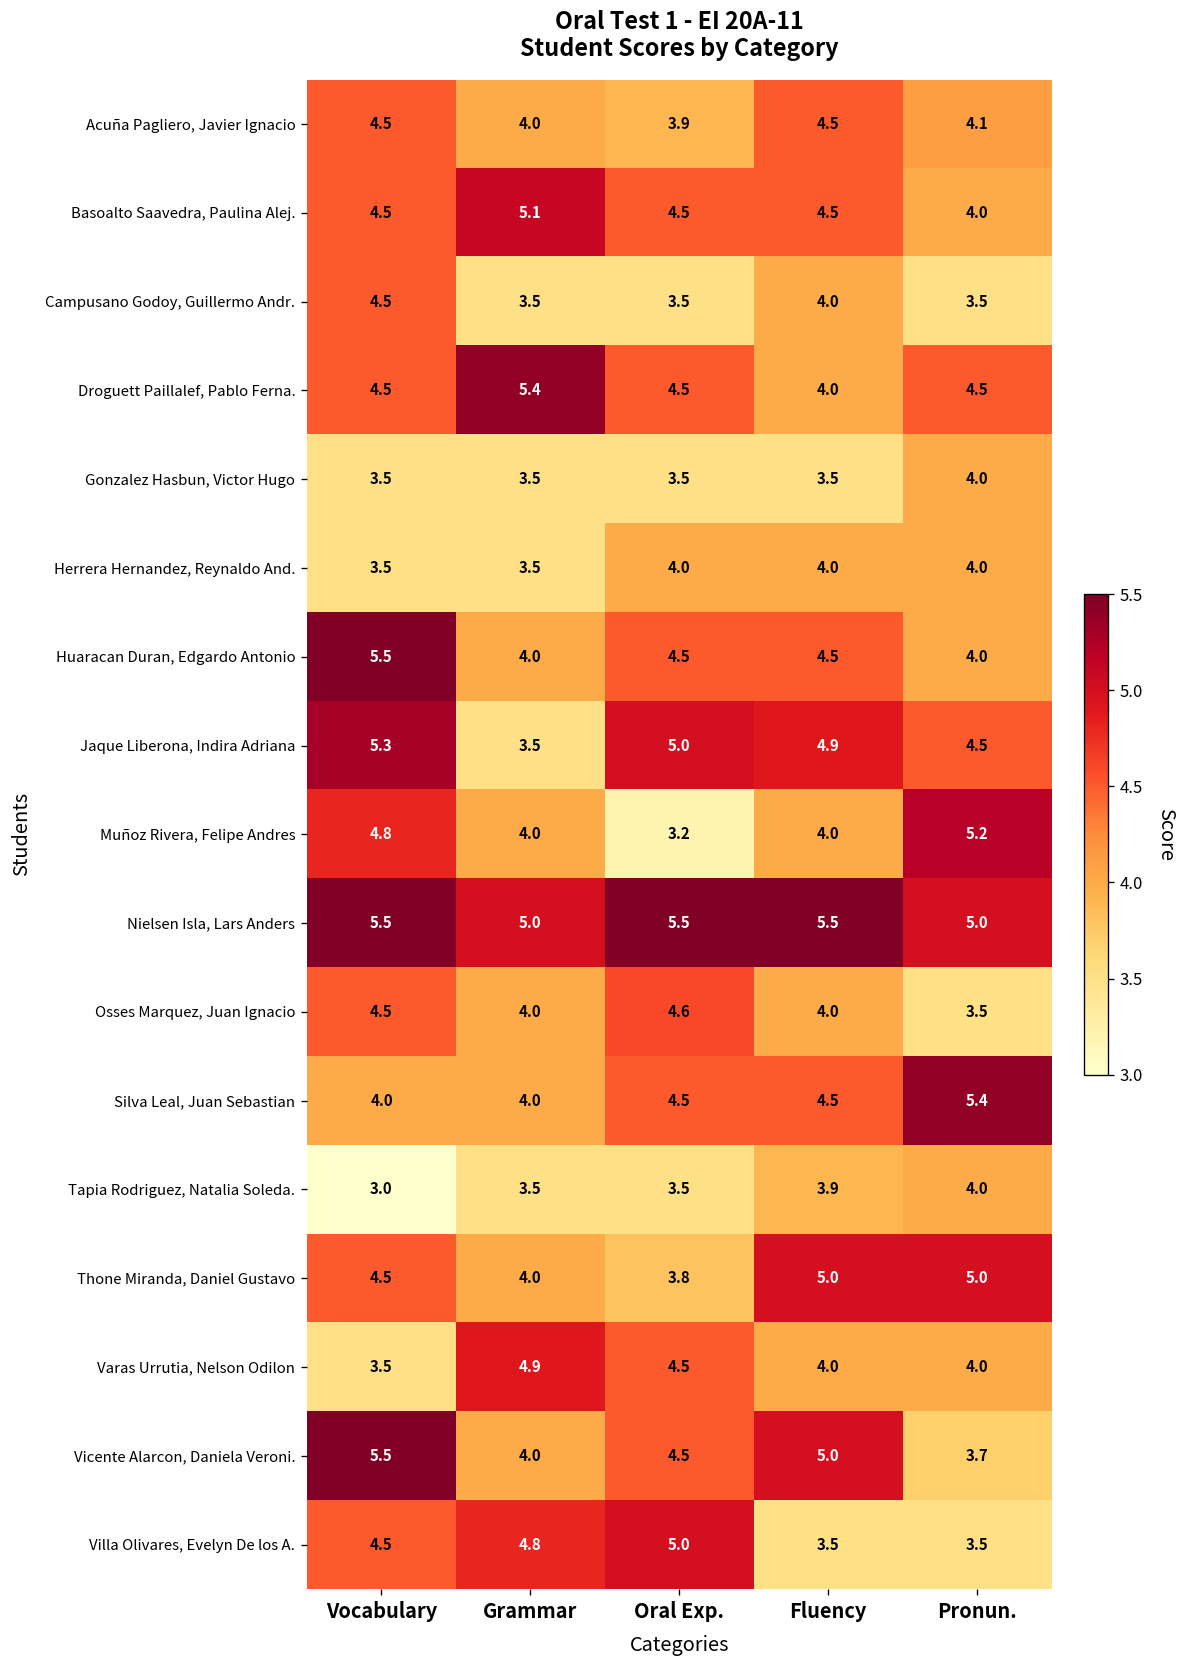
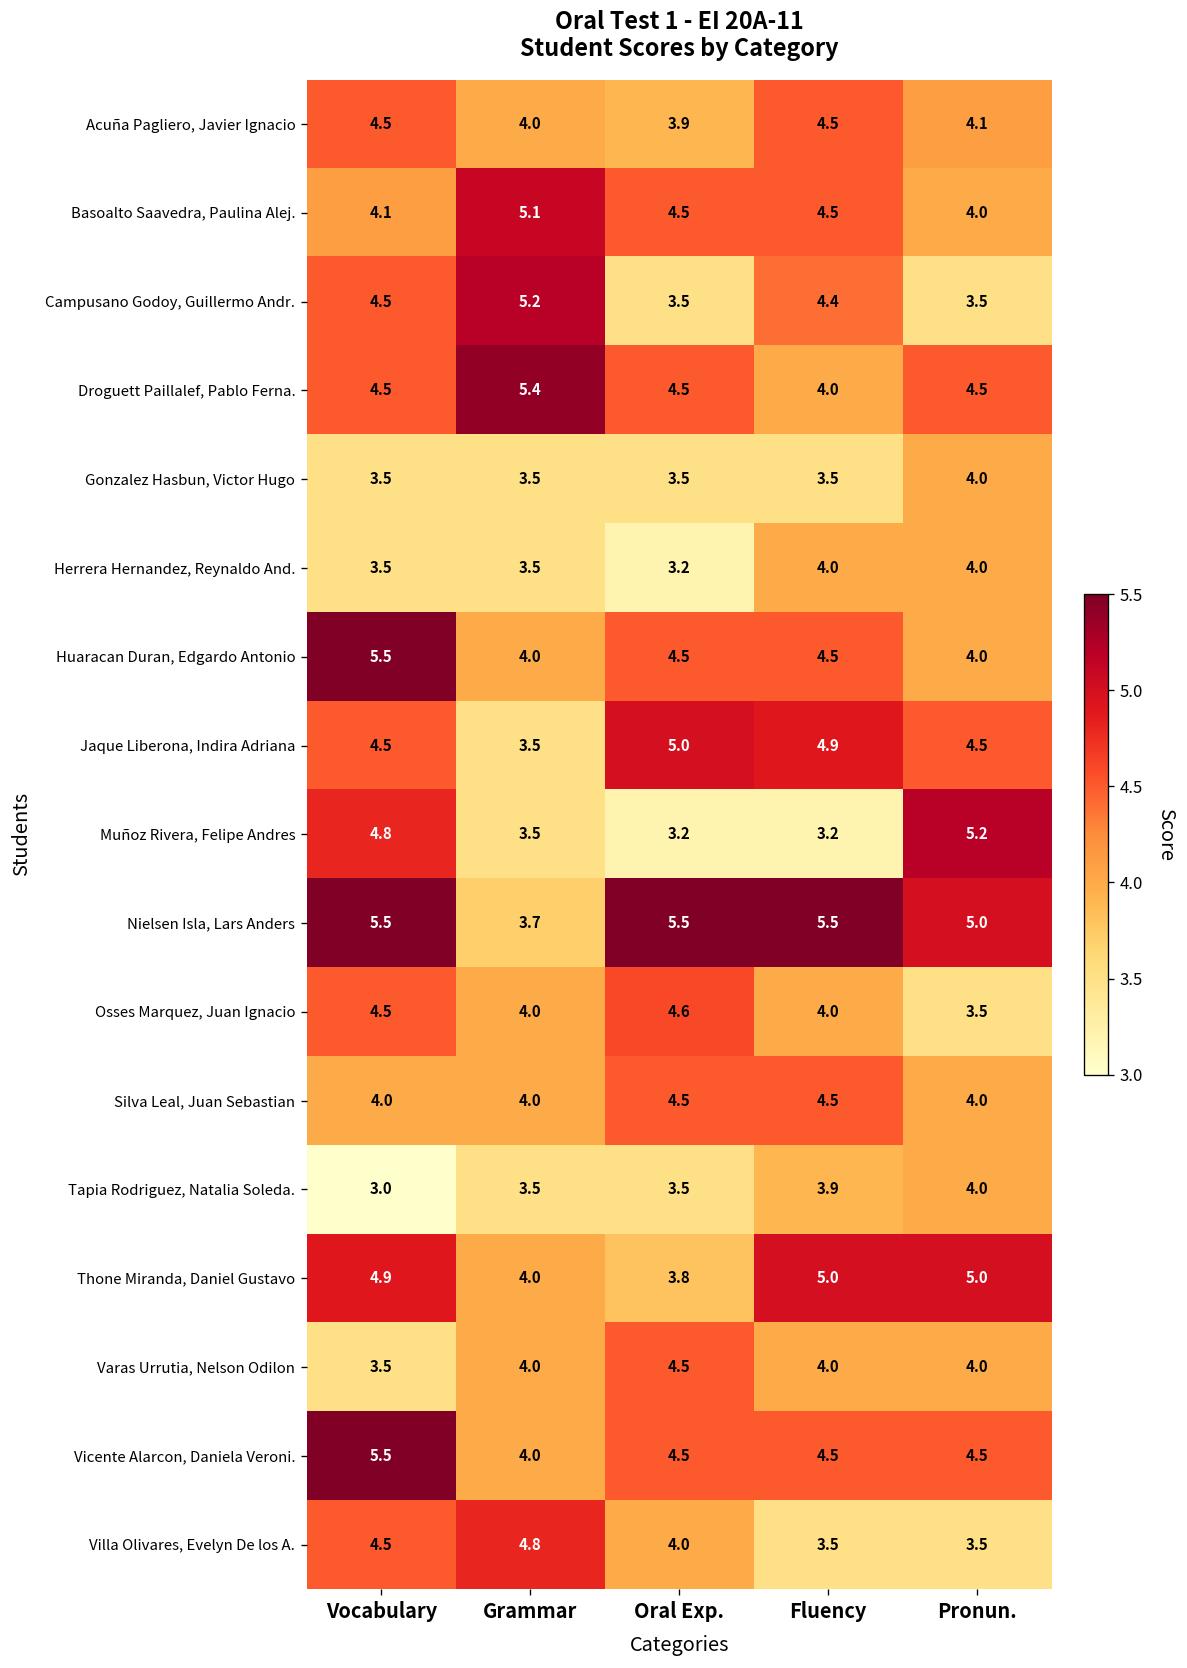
Basoalto Saavedra, Paulina Alej., Vocabulary: 4.5 -> 4.1
Campusano Godoy, Guillermo Andr., Grammar: 3.5 -> 5.2
Campusano Godoy, Guillermo Andr., Fluency: 4.0 -> 4.4
Herrera Hernandez, Reynaldo And., Oral Exp.: 4.0 -> 3.2
Jaque Liberona, Indira Adriana, Vocabulary: 5.3 -> 4.5
Muñoz Rivera, Felipe Andres, Grammar: 4.0 -> 3.5
Muñoz Rivera, Felipe Andres, Fluency: 4.0 -> 3.2
Nielsen Isla, Lars Anders, Grammar: 5.0 -> 3.7
Silva Leal, Juan Sebastian, Pronun.: 5.4 -> 4.0
Thone Miranda, Daniel Gustavo, Vocabulary: 4.5 -> 4.9
Varas Urrutia, Nelson Odilon, Grammar: 4.9 -> 4.0
Vicente Alarcon, Daniela Veroni., Fluency: 5.0 -> 4.5
Vicente Alarcon, Daniela Veroni., Pronun.: 3.7 -> 4.5
Villa Olivares, Evelyn De los A., Oral Exp.: 5.0 -> 4.0
